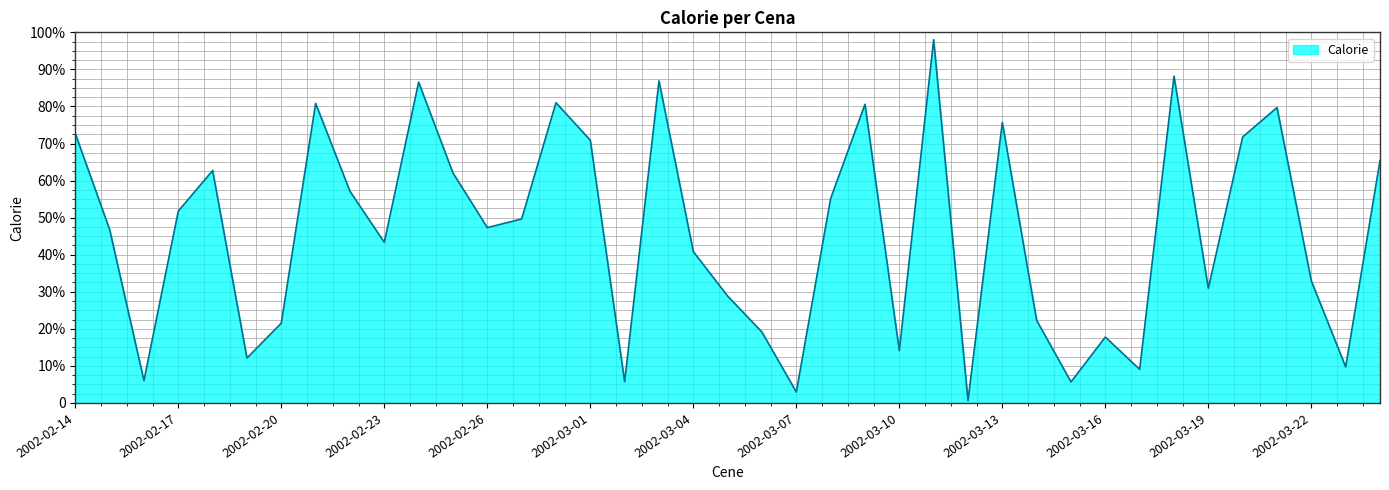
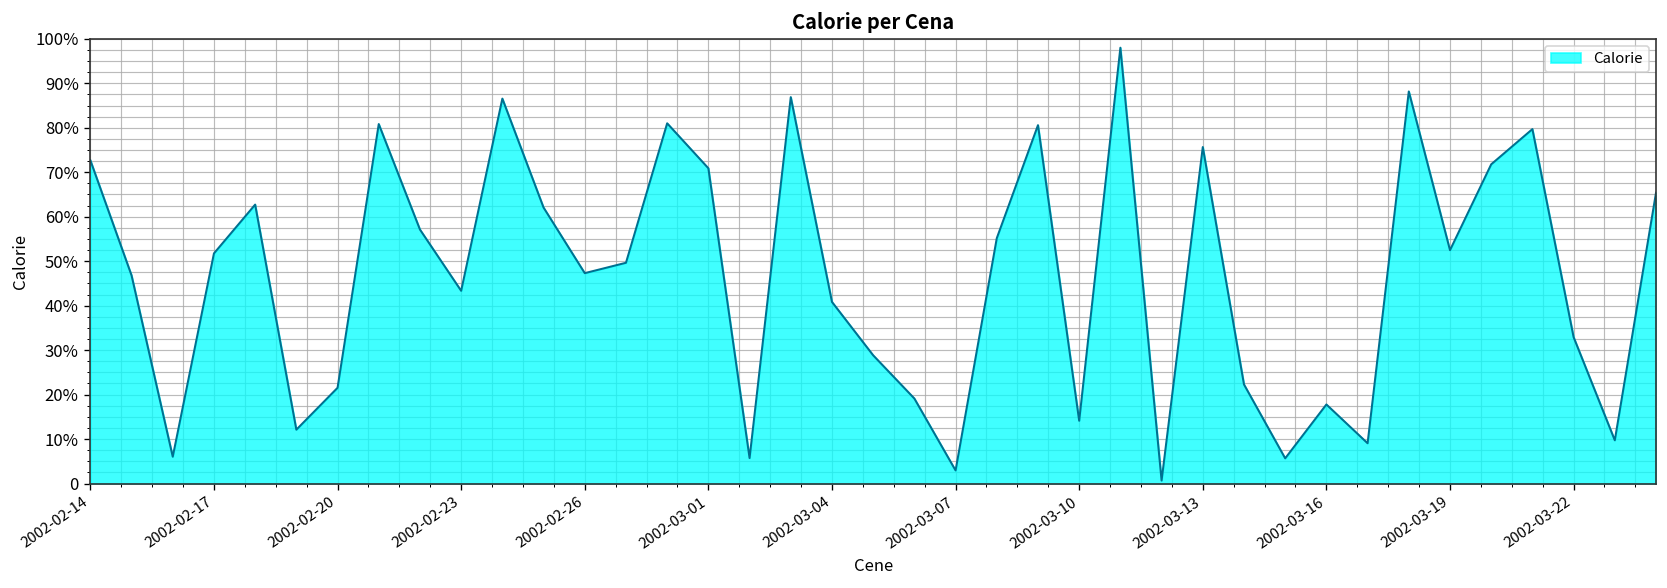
2002-03-19: 31% -> 52%
